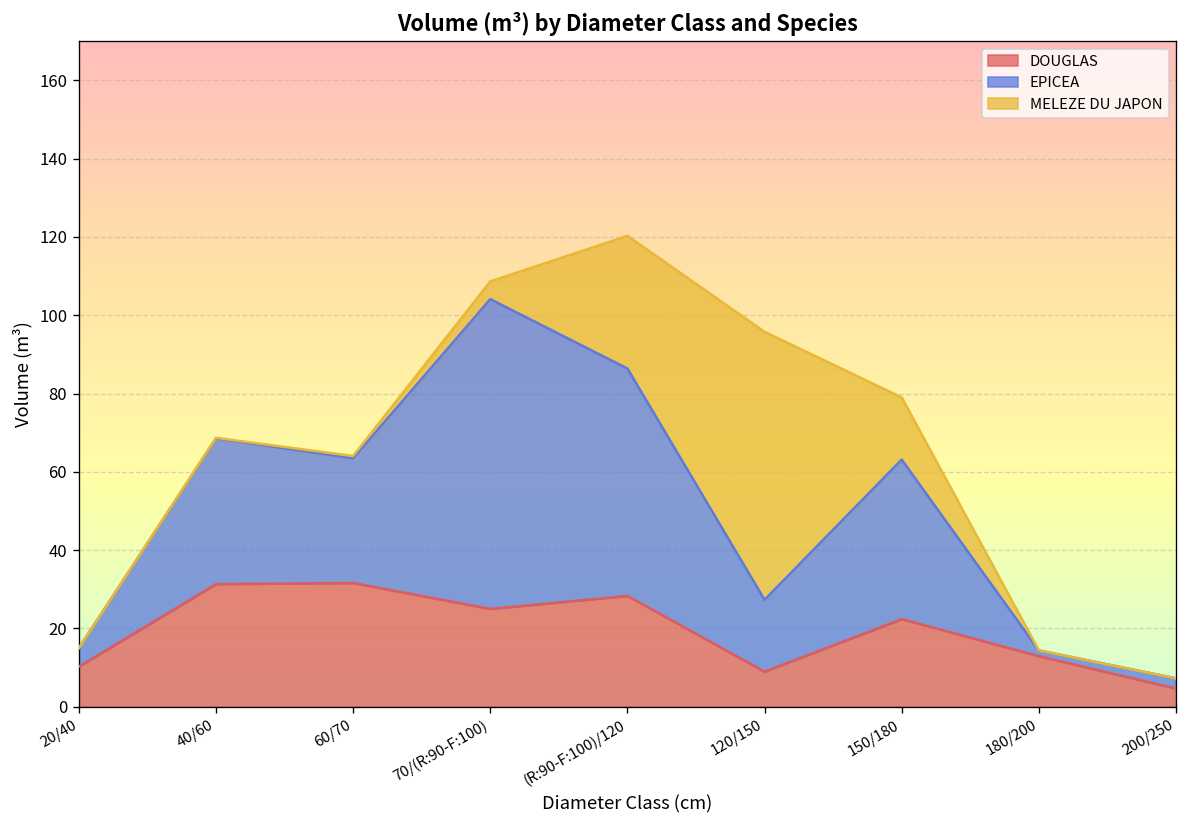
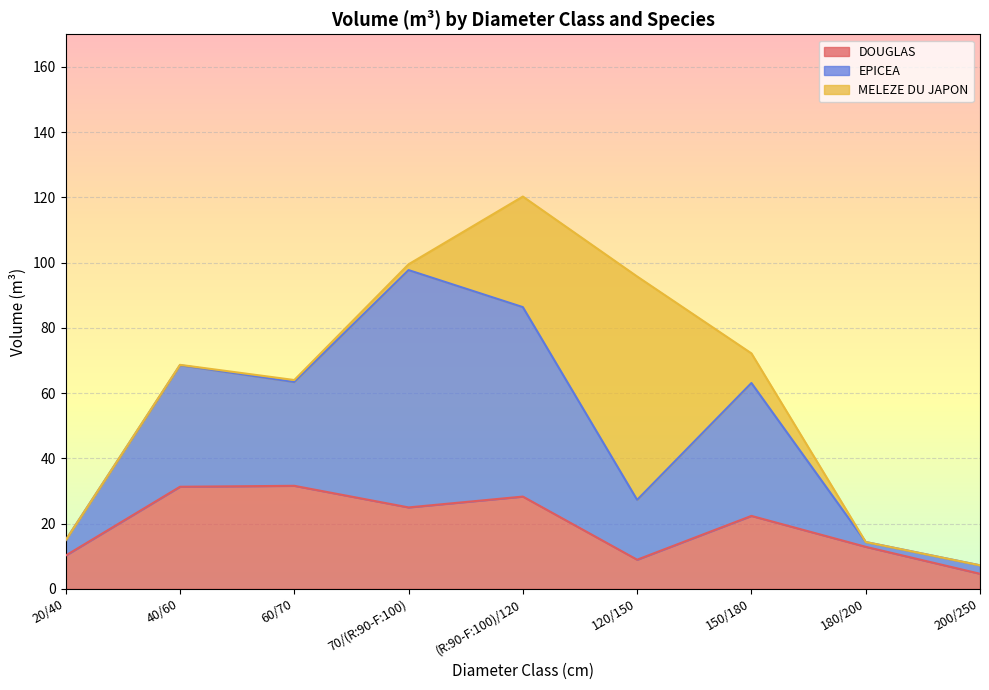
EPICEA, 70/(R:90-F:100): 79 -> 73
MELEZE DU JAPON, 70/(R:90-F:100): 5 -> 2
MELEZE DU JAPON, 150/180: 16 -> 9
